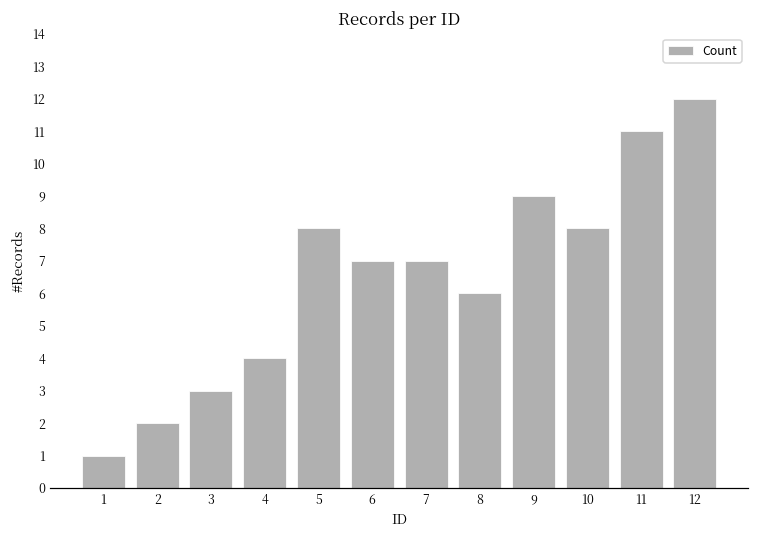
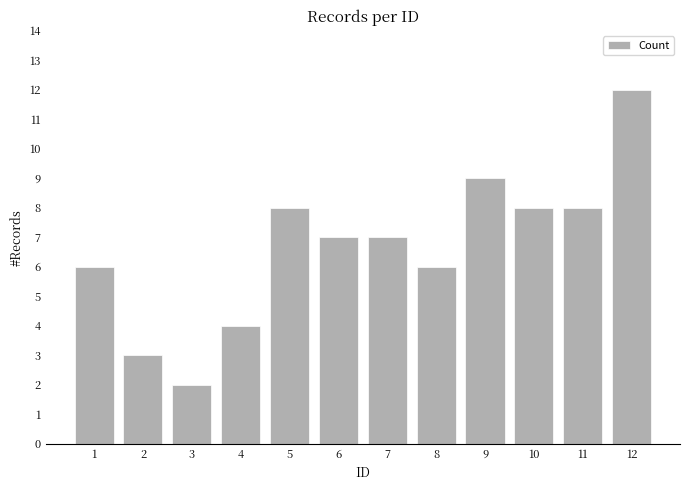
1: 1 -> 6
2: 2 -> 3
3: 3 -> 2
11: 11 -> 8
